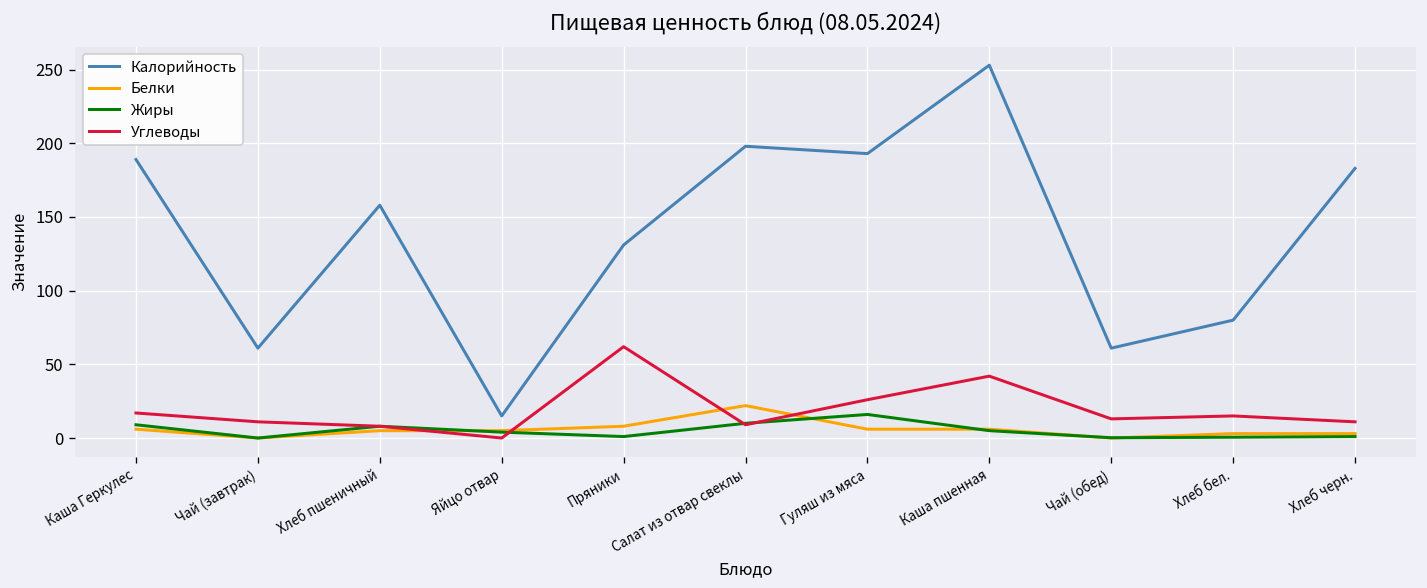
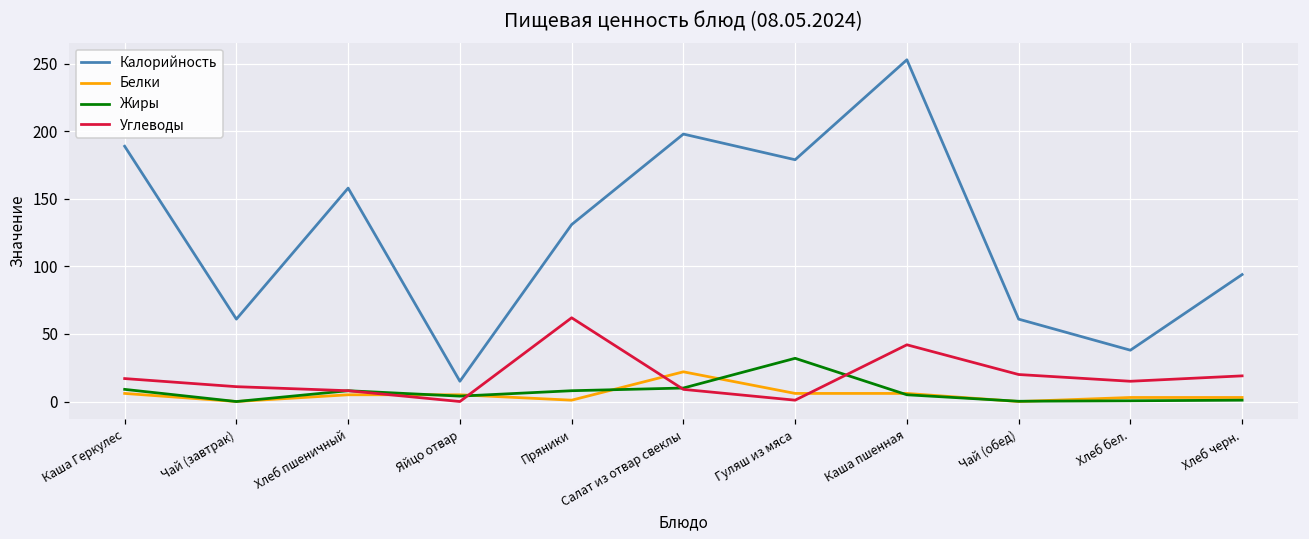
Белки, Пряники: 8 -> 1
Жиры, Пряники: 1 -> 8
Калорийность, Гуляш из мяса: 193 -> 179
Жиры, Гуляш из мяса: 16 -> 32
Углеводы, Гуляш из мяса: 26 -> 1
Углеводы, Чай (обед): 13 -> 20
Калорийность, Хлеб бел.: 80 -> 38
Калорийность, Хлеб черн.: 183 -> 94
Углеводы, Хлеб черн.: 11 -> 19
